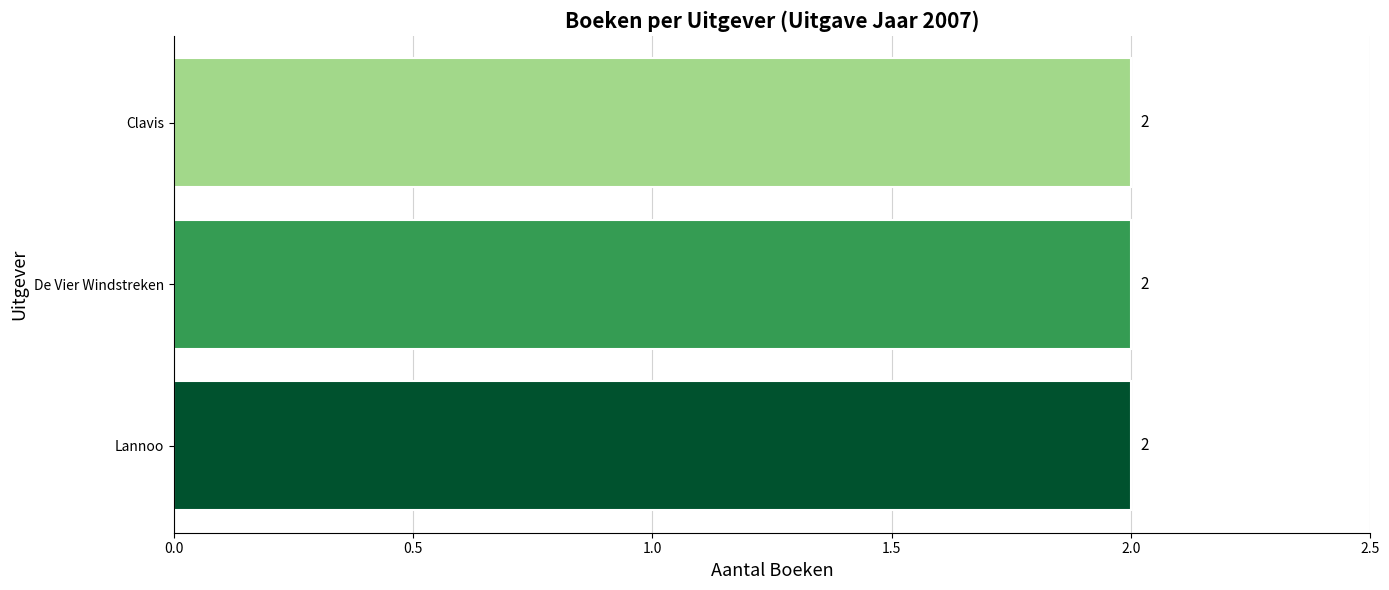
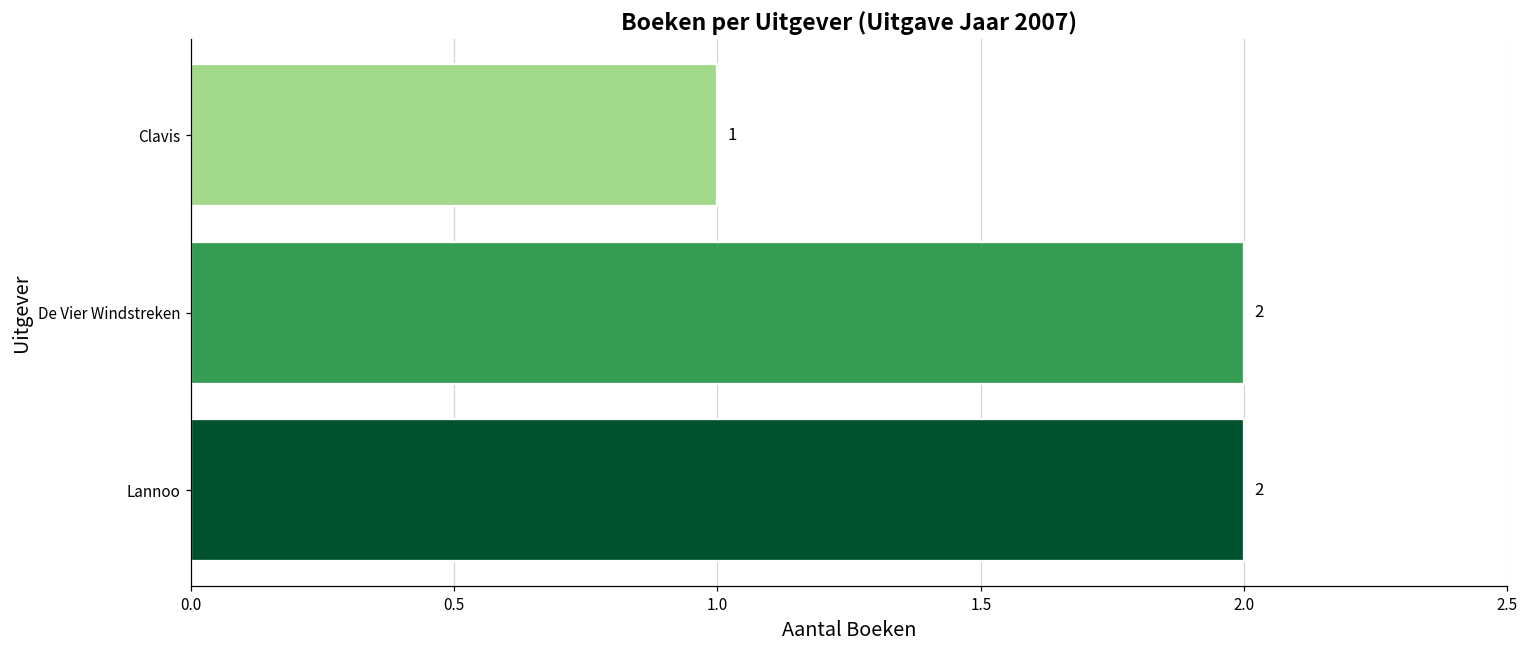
Clavis: 2 -> 1
